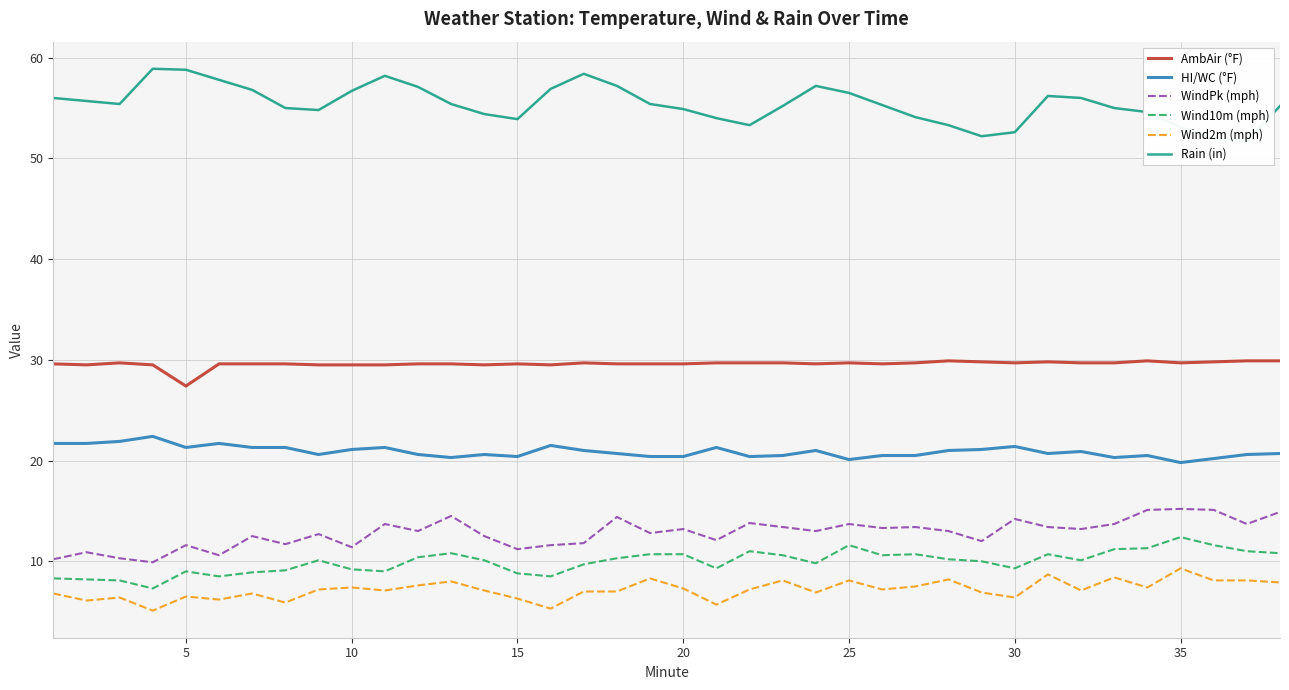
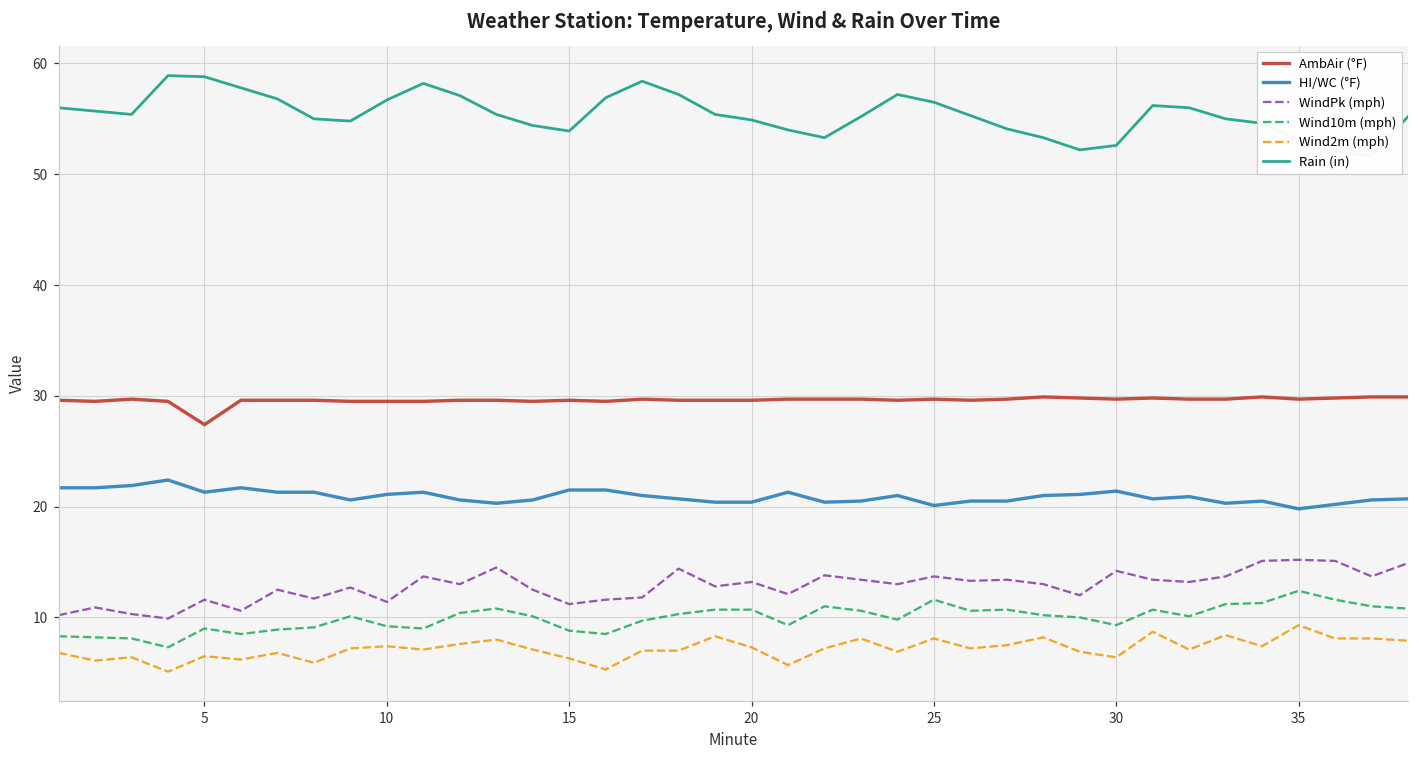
HI/WC (°F), 15: 20.4 -> 21.5
